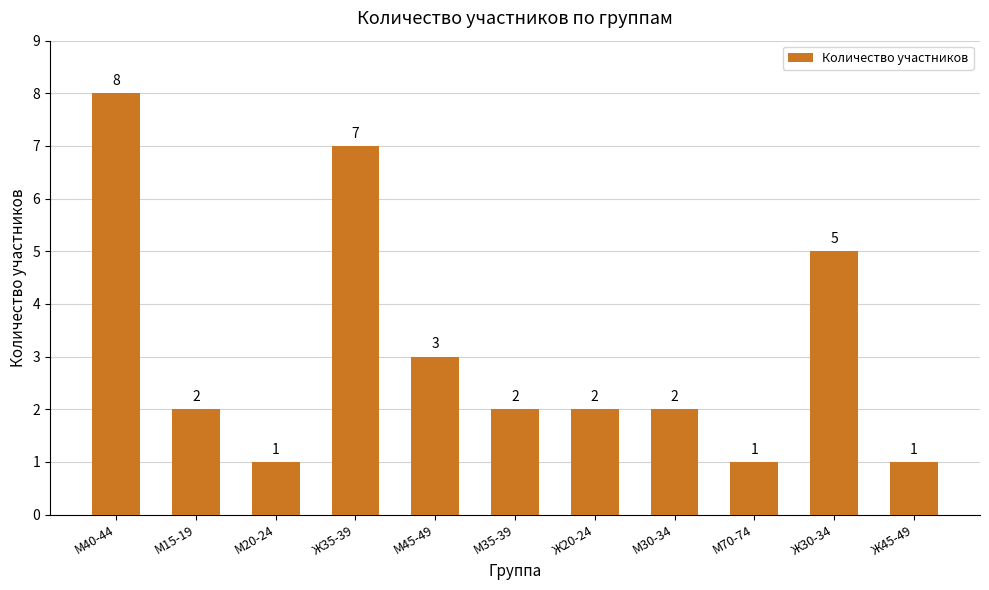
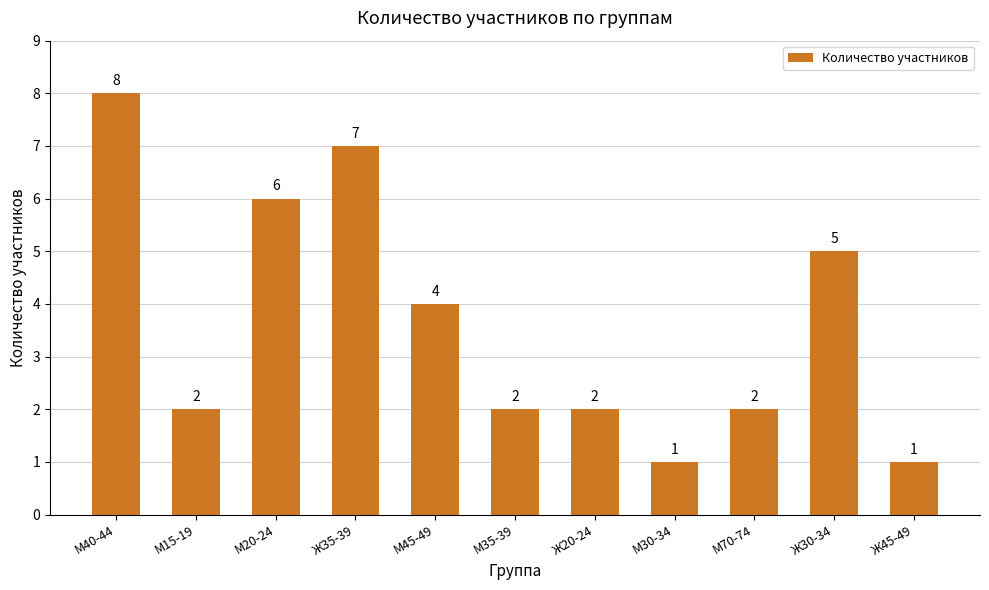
М20-24: 1 -> 6
М45-49: 3 -> 4
М30-34: 2 -> 1
М70-74: 1 -> 2
